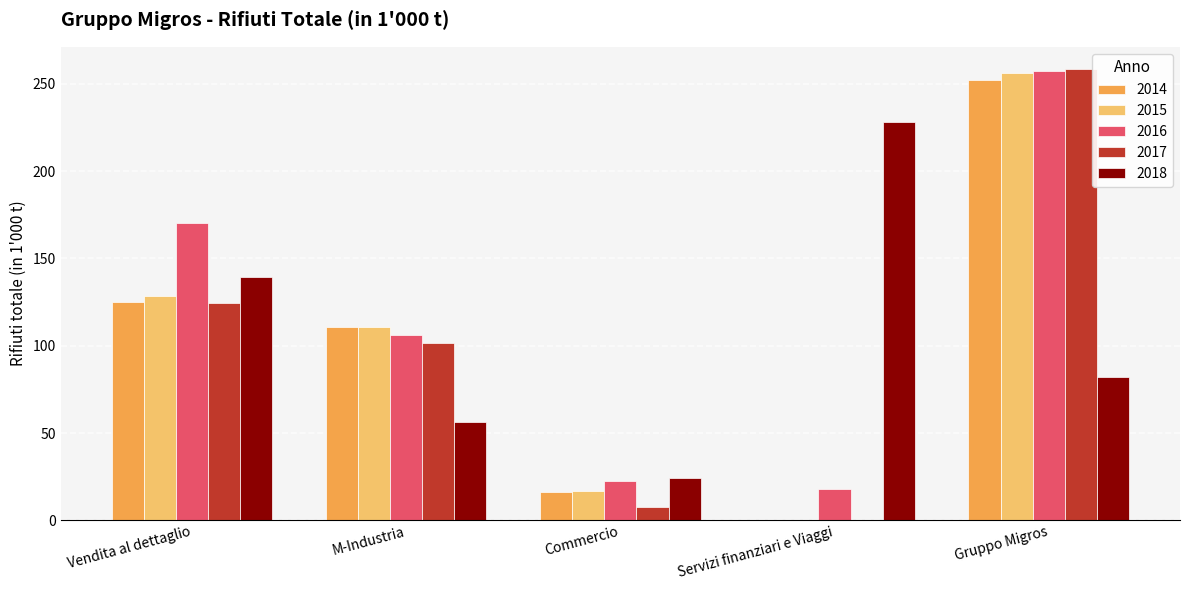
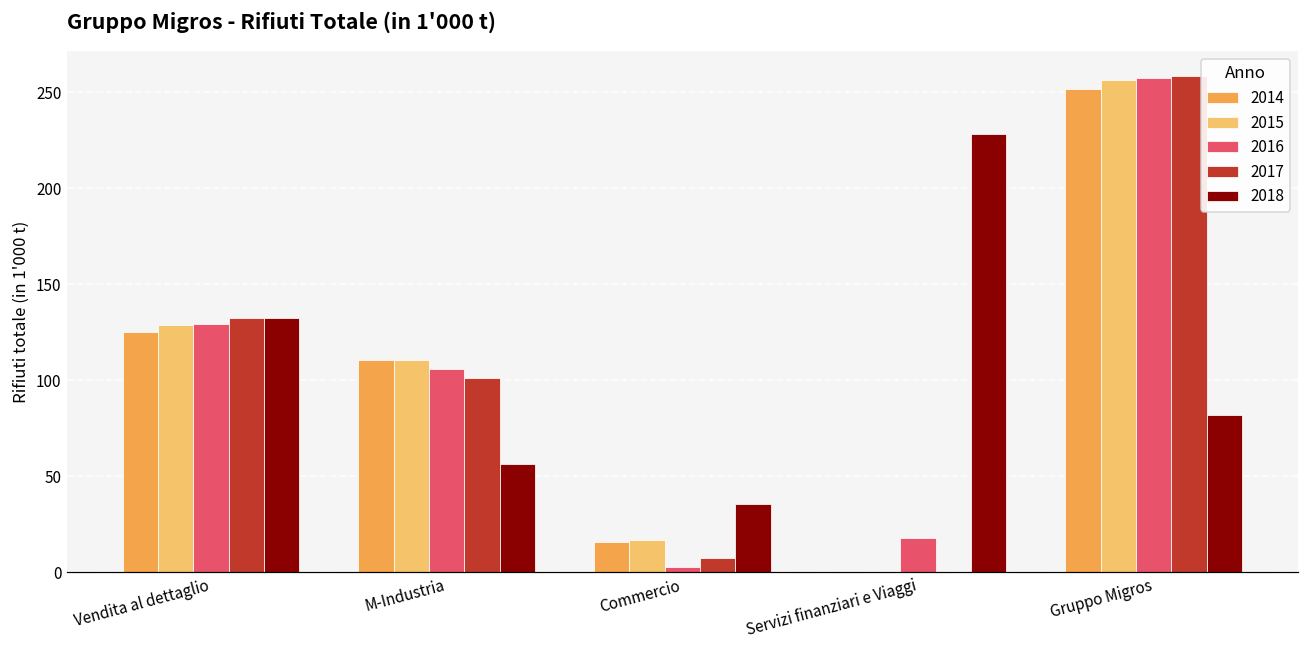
2016, Vendita al dettaglio: 170 -> 129
2017, Vendita al dettaglio: 124 -> 132
2018, Vendita al dettaglio: 139 -> 132
2016, Commercio: 22 -> 3
2018, Commercio: 24 -> 36
